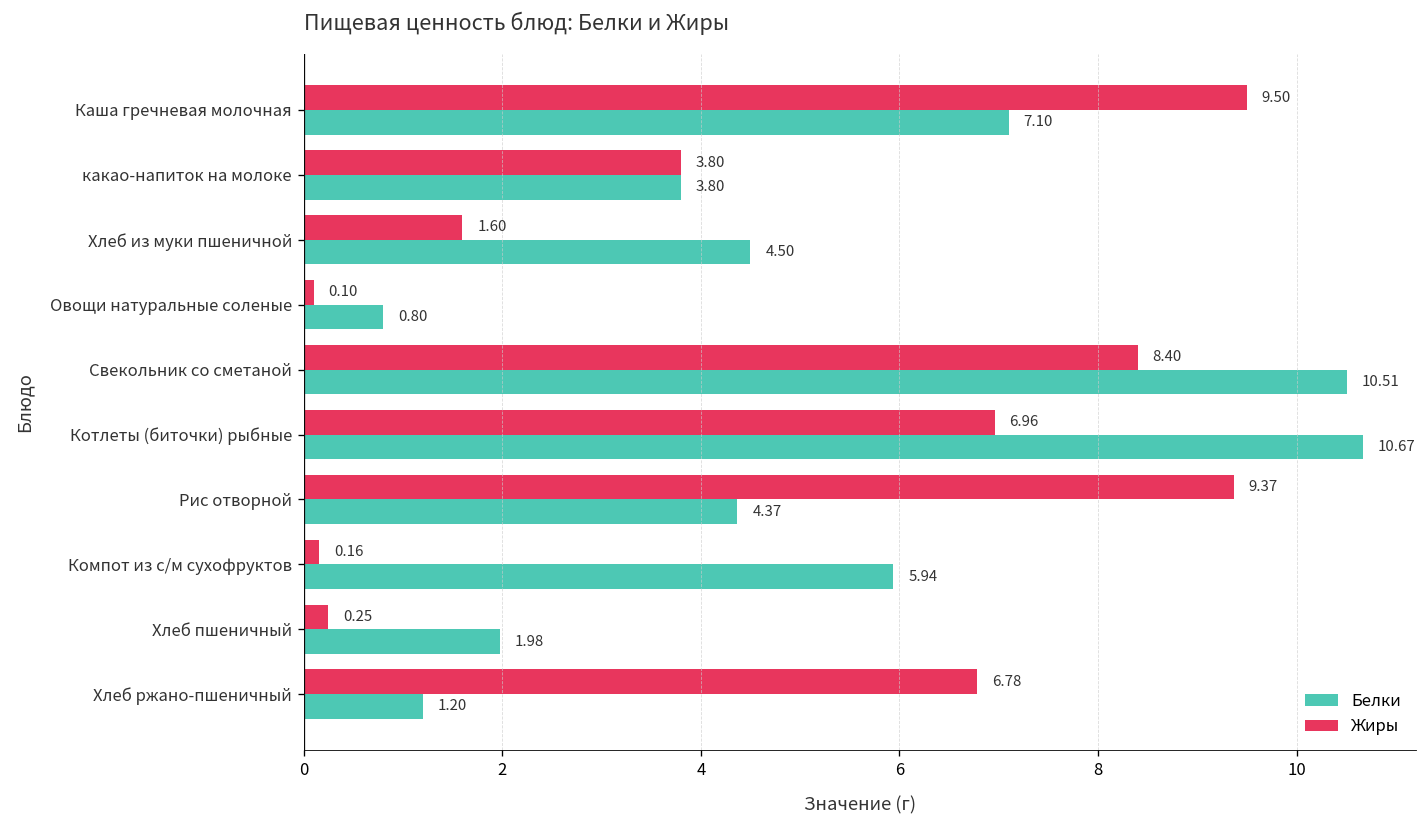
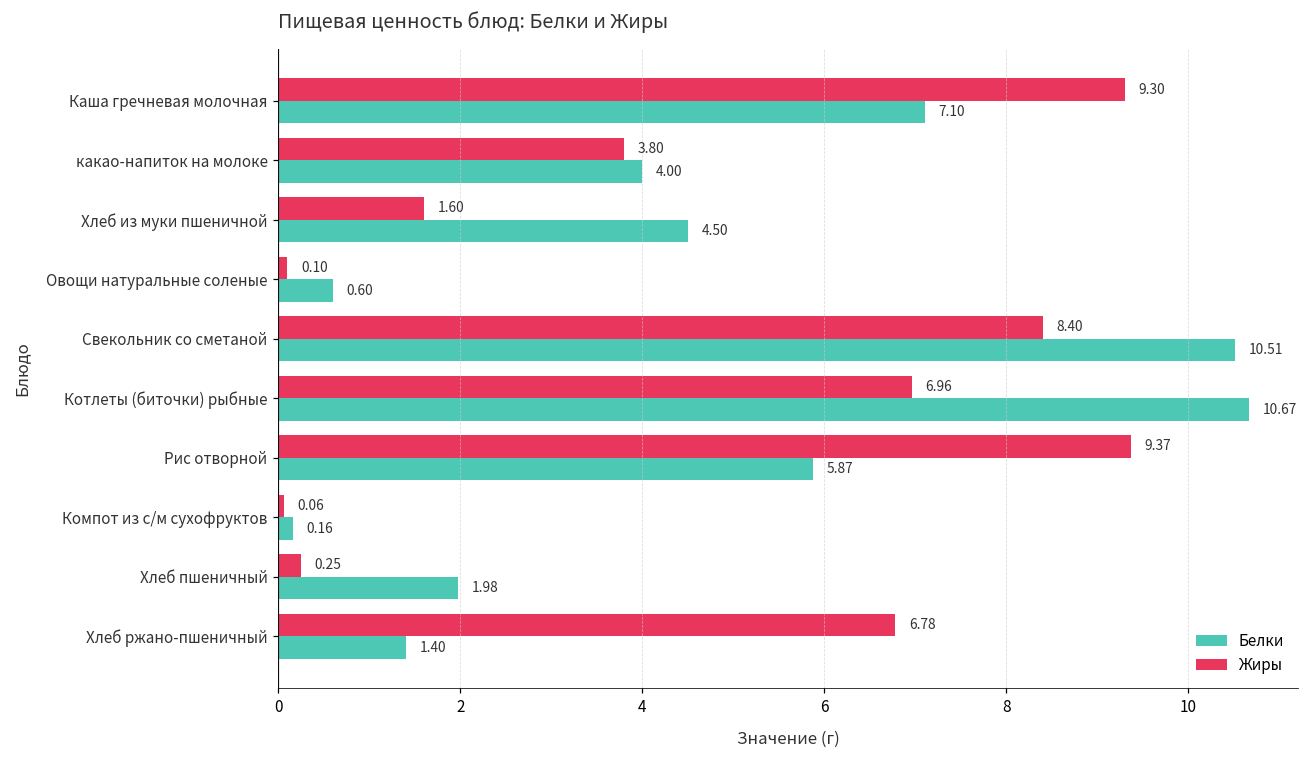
Жиры, Каша гречневая молочная: 9.50 -> 9.30
Белки, какао-напиток на молоке: 3.80 -> 4.00
Белки, Овощи натуральные соленые: 0.80 -> 0.60
Белки, Рис отворной: 4.37 -> 5.87
Жиры, Компот из с/м сухофруктов: 0.16 -> 0.06
Белки, Компот из с/м сухофруктов: 5.94 -> 0.16
Белки, Хлеб ржано-пшеничный: 1.20 -> 1.40
